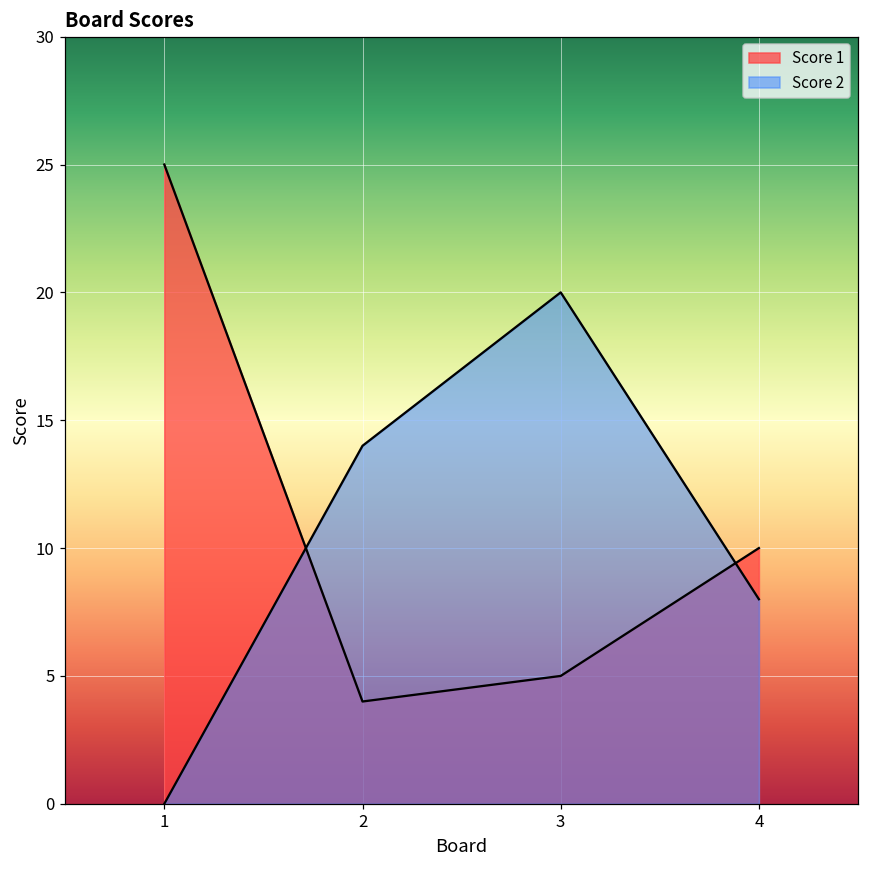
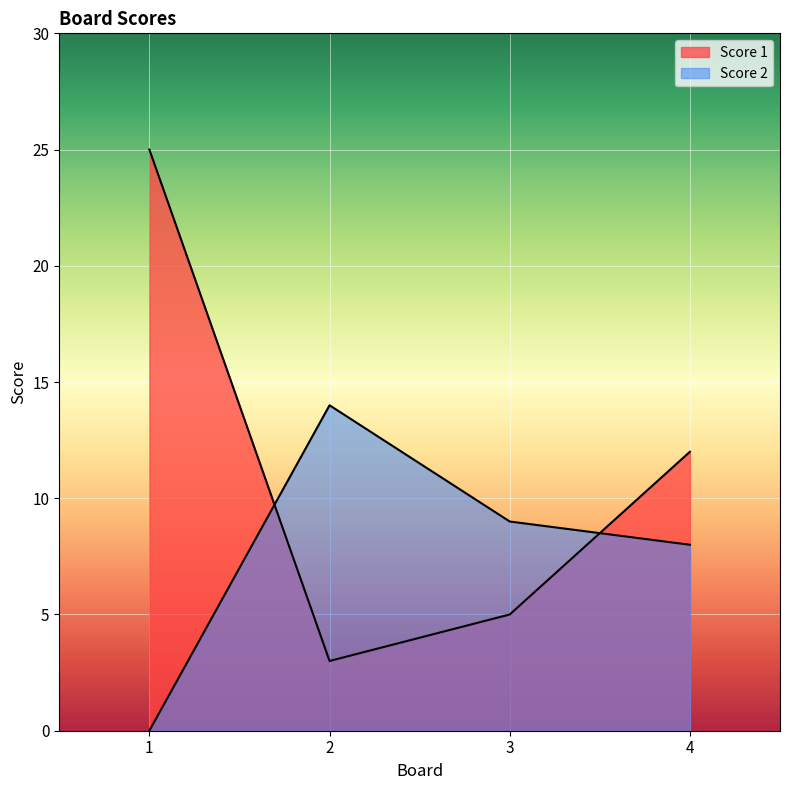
Score 1, 2: 4 -> 3
Score 2, 3: 20 -> 9
Score 1, 4: 10 -> 12
